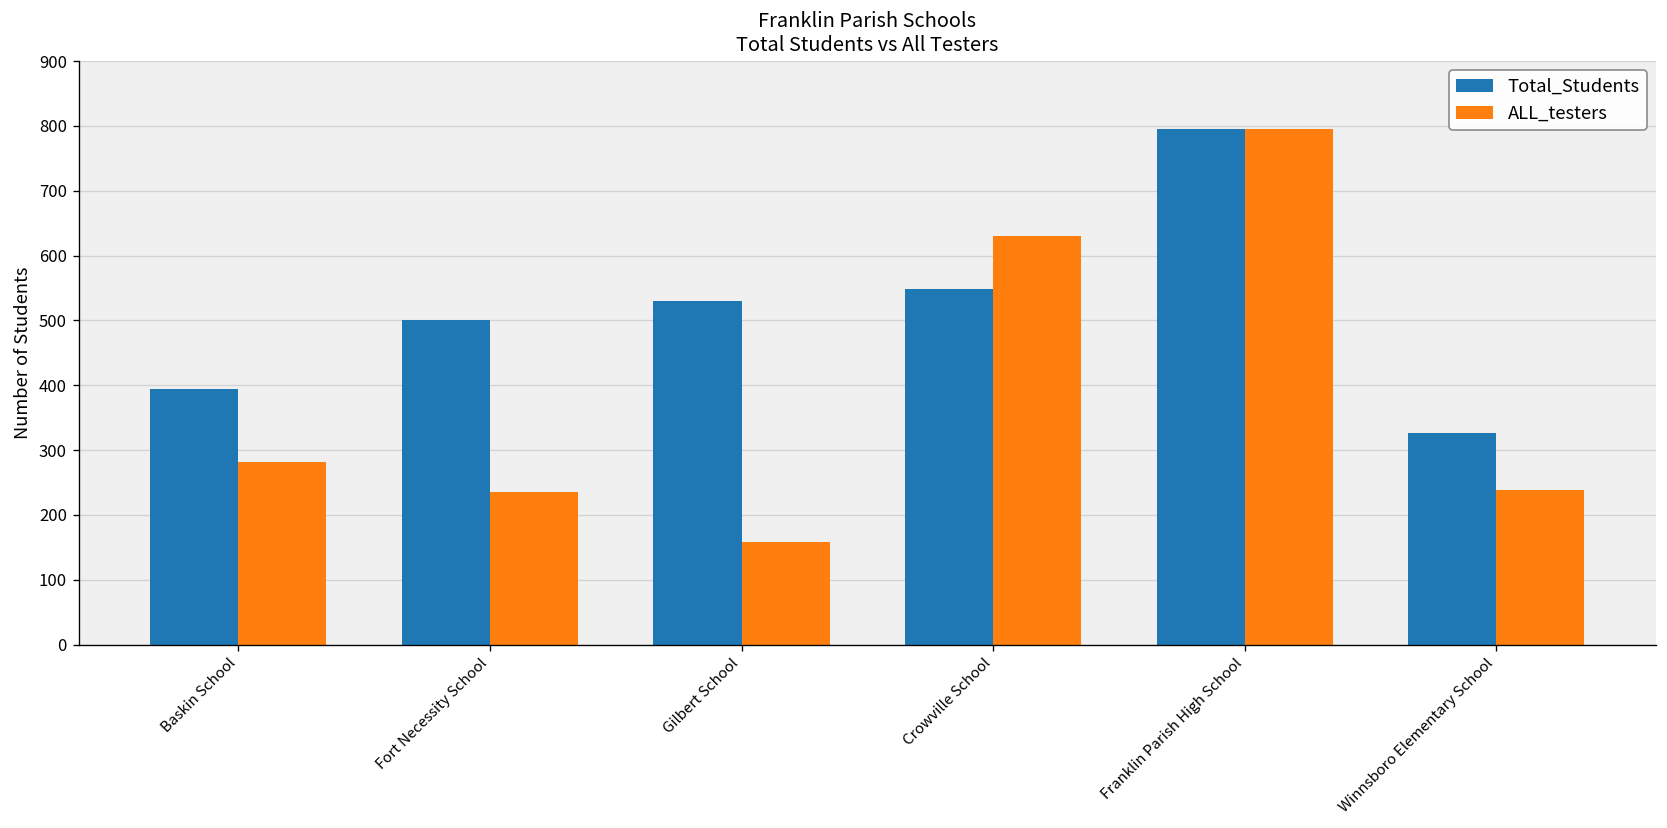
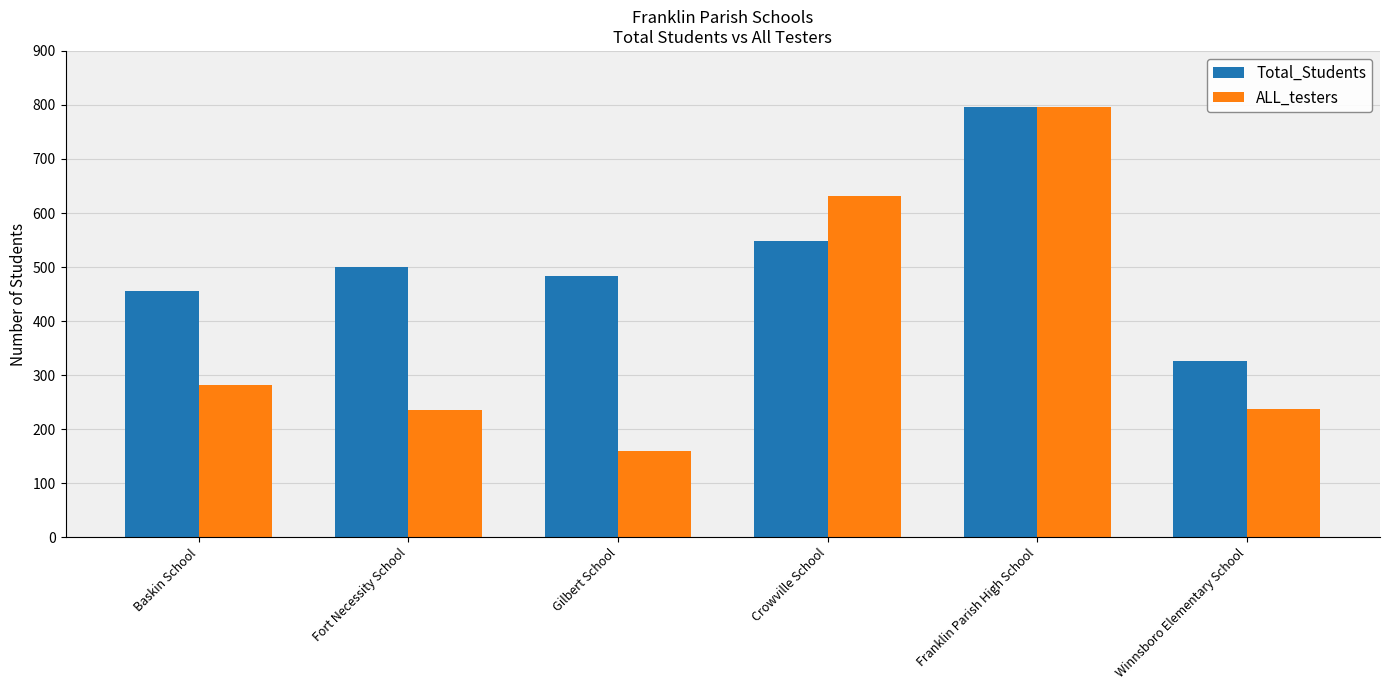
Total_Students, Baskin School: 400 -> 460
Total_Students, Gilbert School: 530 -> 480
